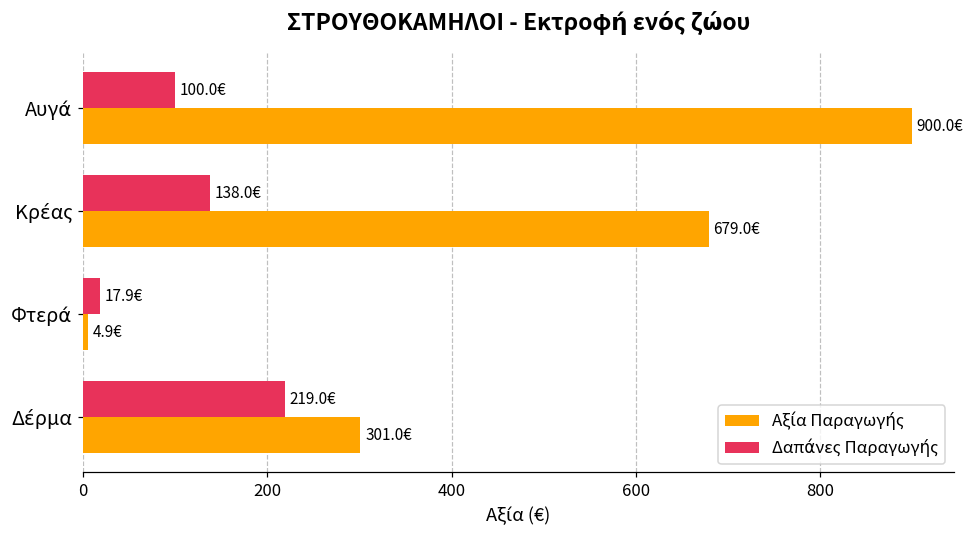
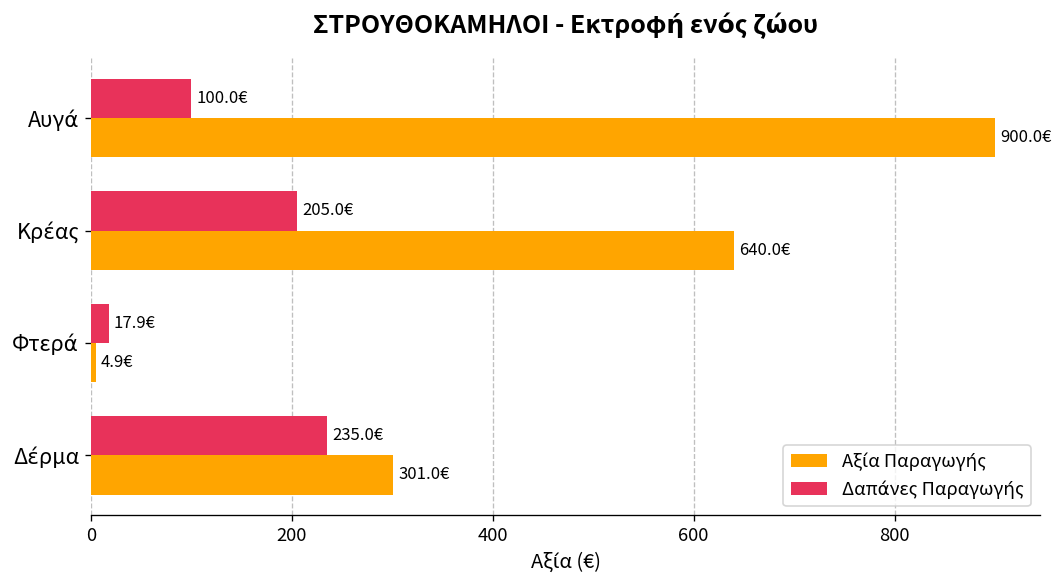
Δαπάνες Παραγωγής, Κρέας: 138.0€ -> 205.0€
Αξία Παραγωγής, Κρέας: 679.0€ -> 640.0€
Δαπάνες Παραγωγής, Δέρμα: 219.0€ -> 235.0€
